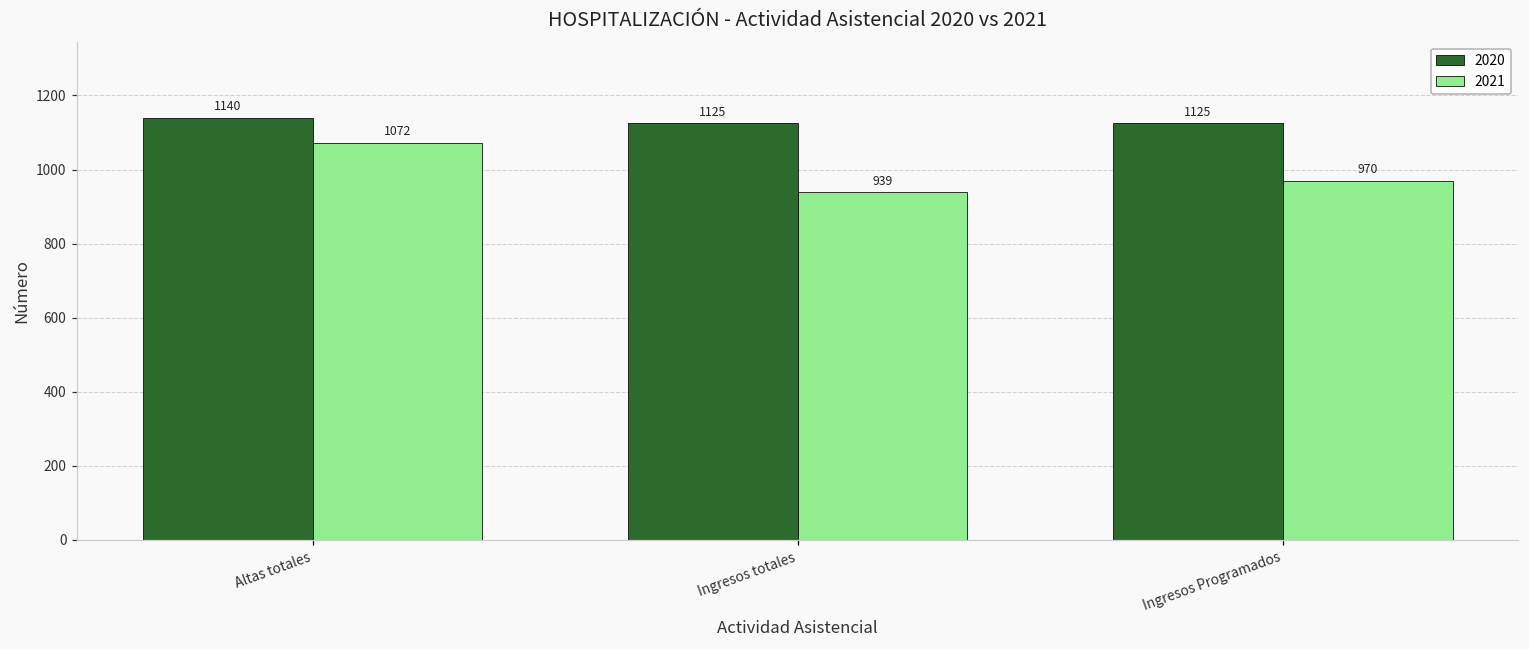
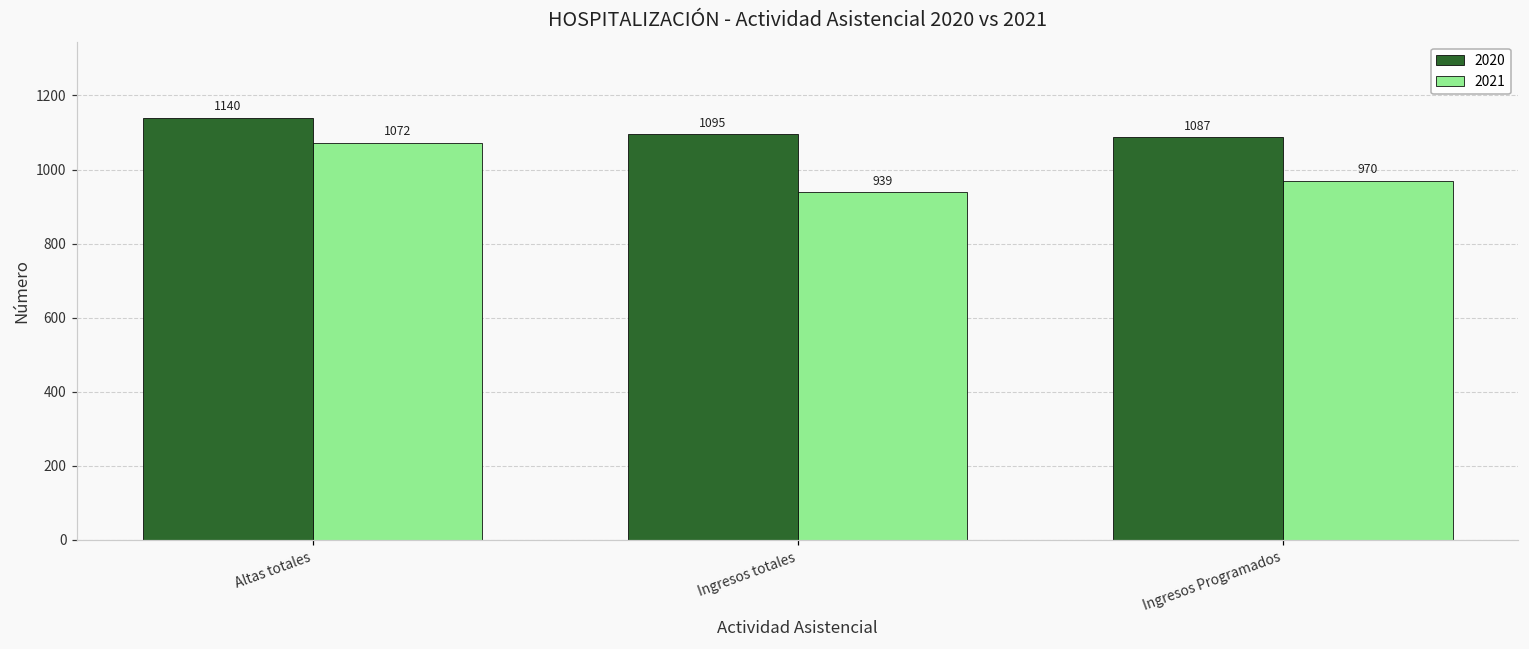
2020, Ingresos totales: 1125 -> 1095
2020, Ingresos Programados: 1125 -> 1087
